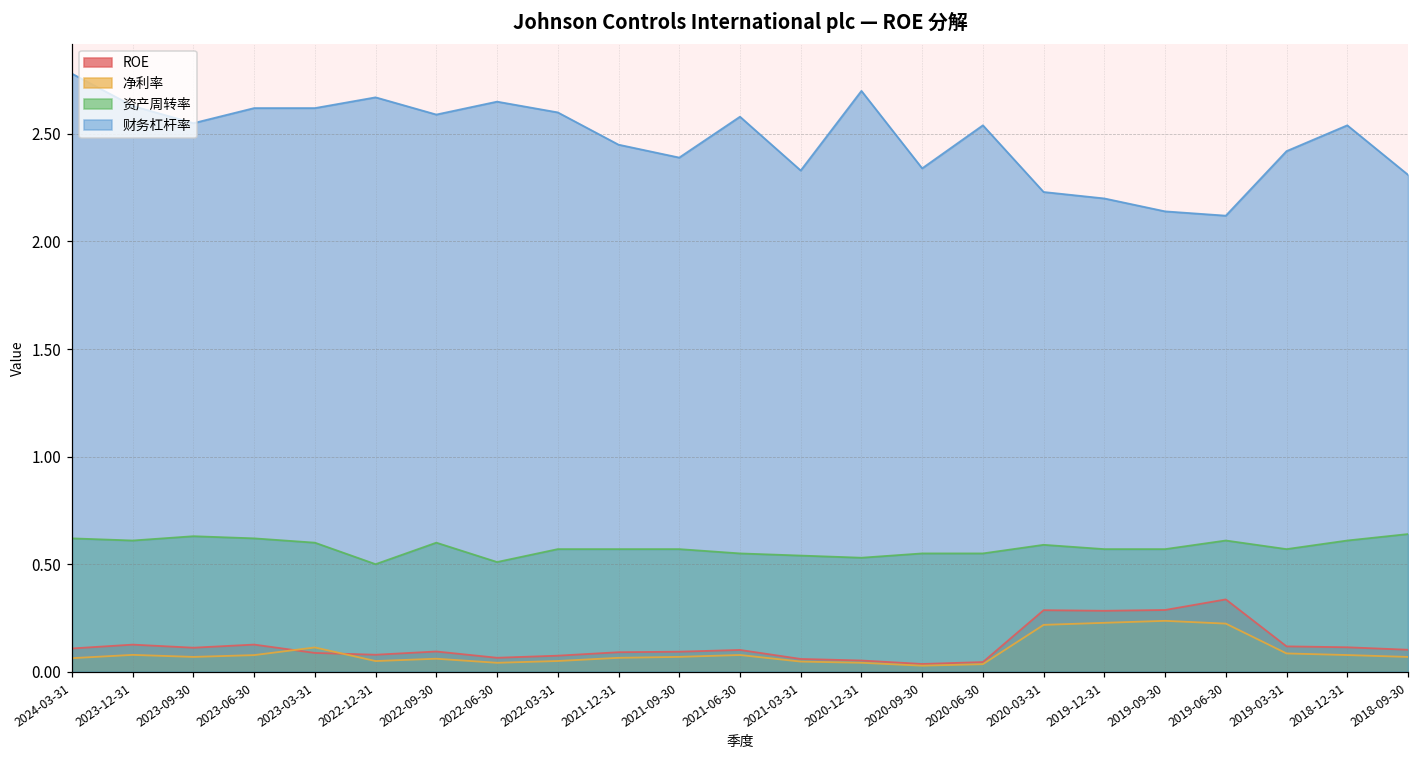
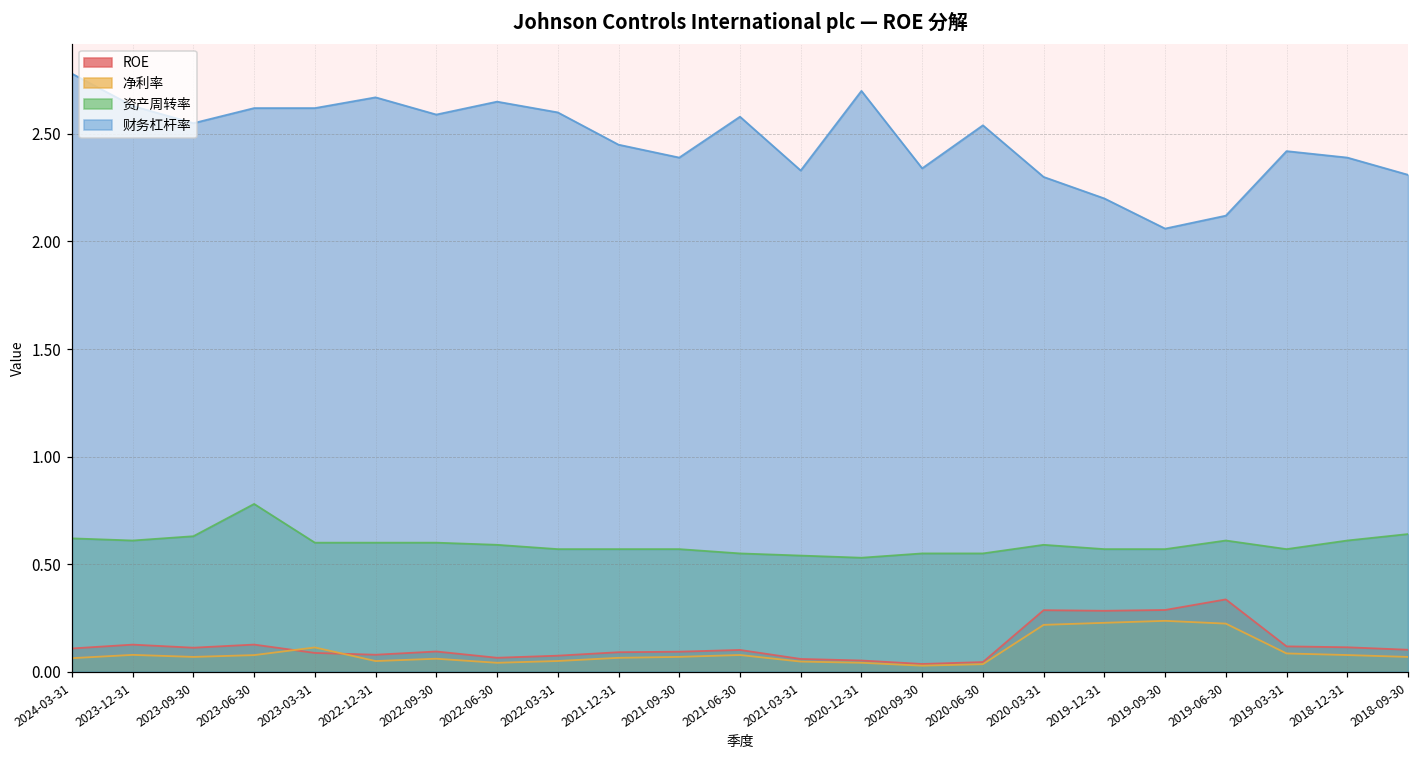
资产周转率, 2023-06-30: 0.62 -> 0.78
资产周转率, 2022-12-31: 0.5 -> 0.6
资产周转率, 2022-06-30: 0.51 -> 0.59
财务杠杆率, 2020-03-31: 2.23 -> 2.30
财务杠杆率, 2019-09-30: 2.14 -> 2.06
财务杠杆率, 2018-12-31: 2.54 -> 2.39
